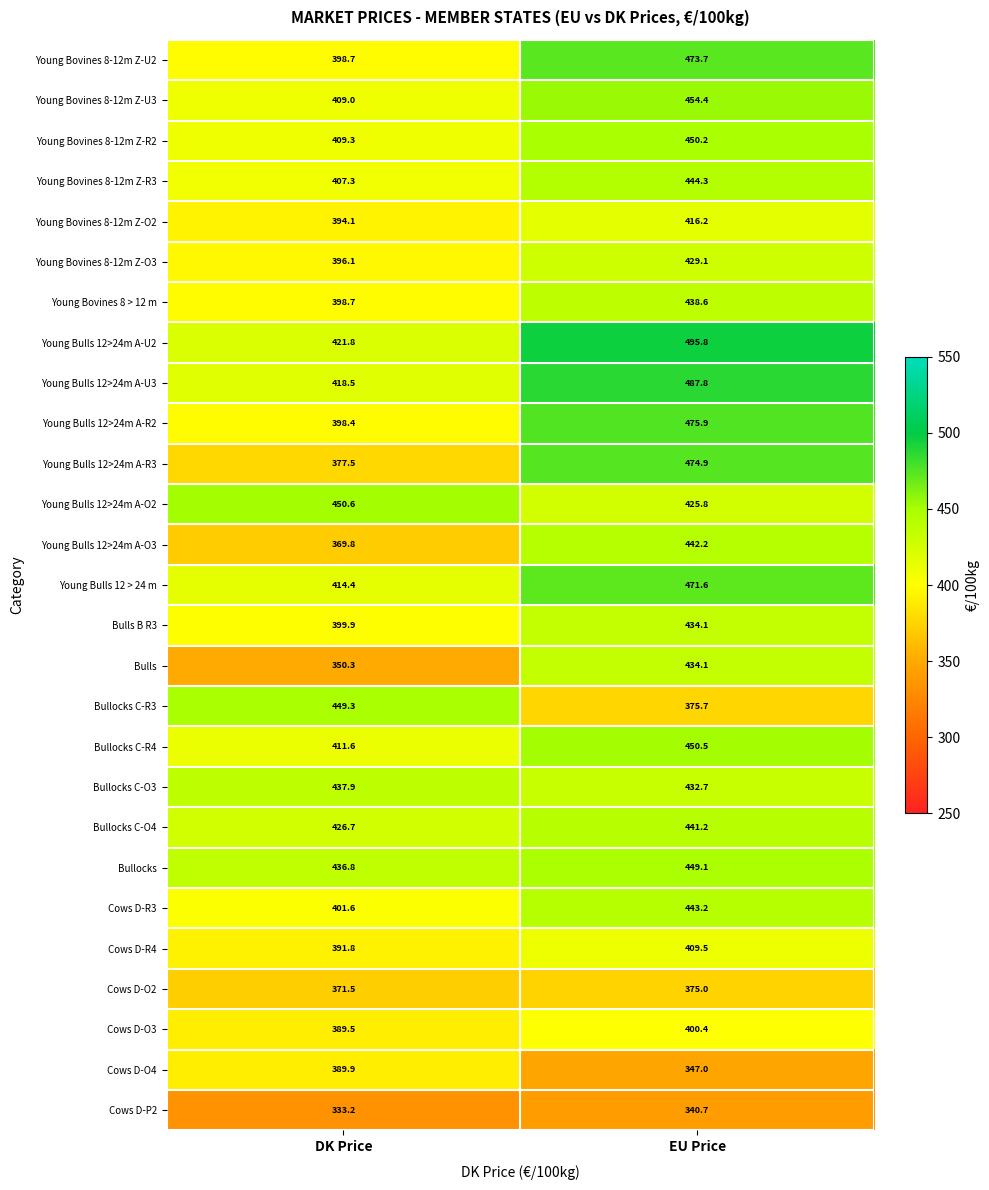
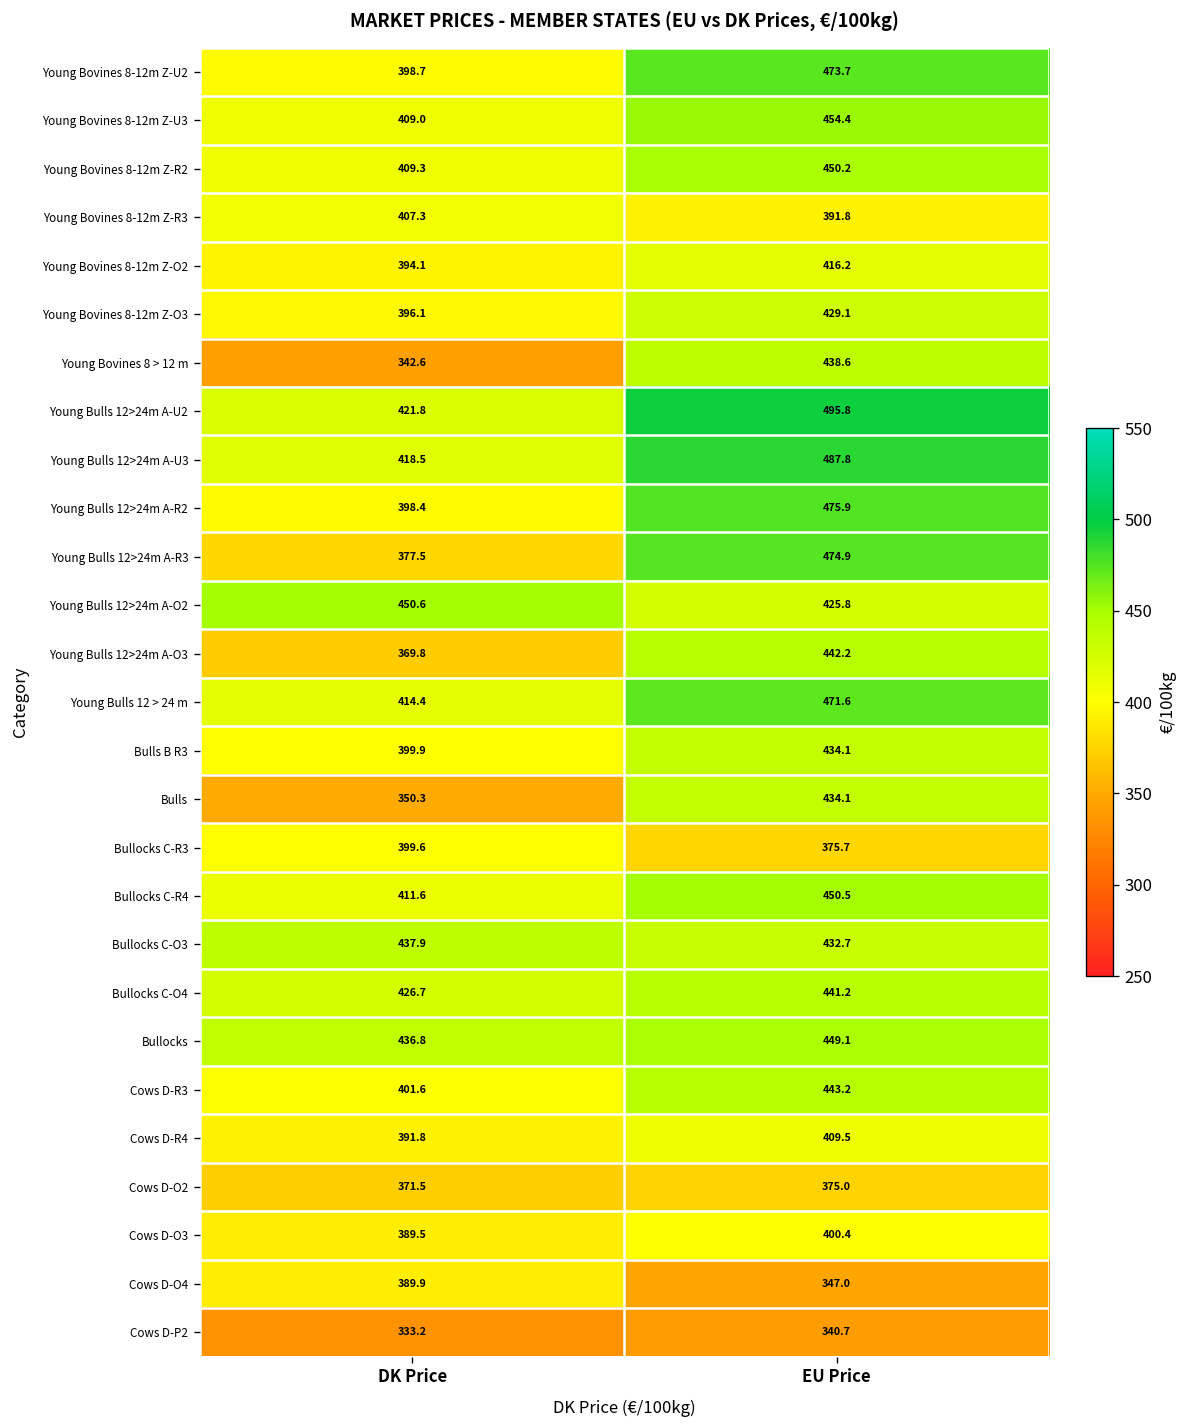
Young Bovines 8-12m Z-R3, EU Price: 444.3 -> 391.8
Young Bovines 8 > 12 m, DK Price: 398.7 -> 342.6
Bullocks C-R3, DK Price: 449.3 -> 399.6
